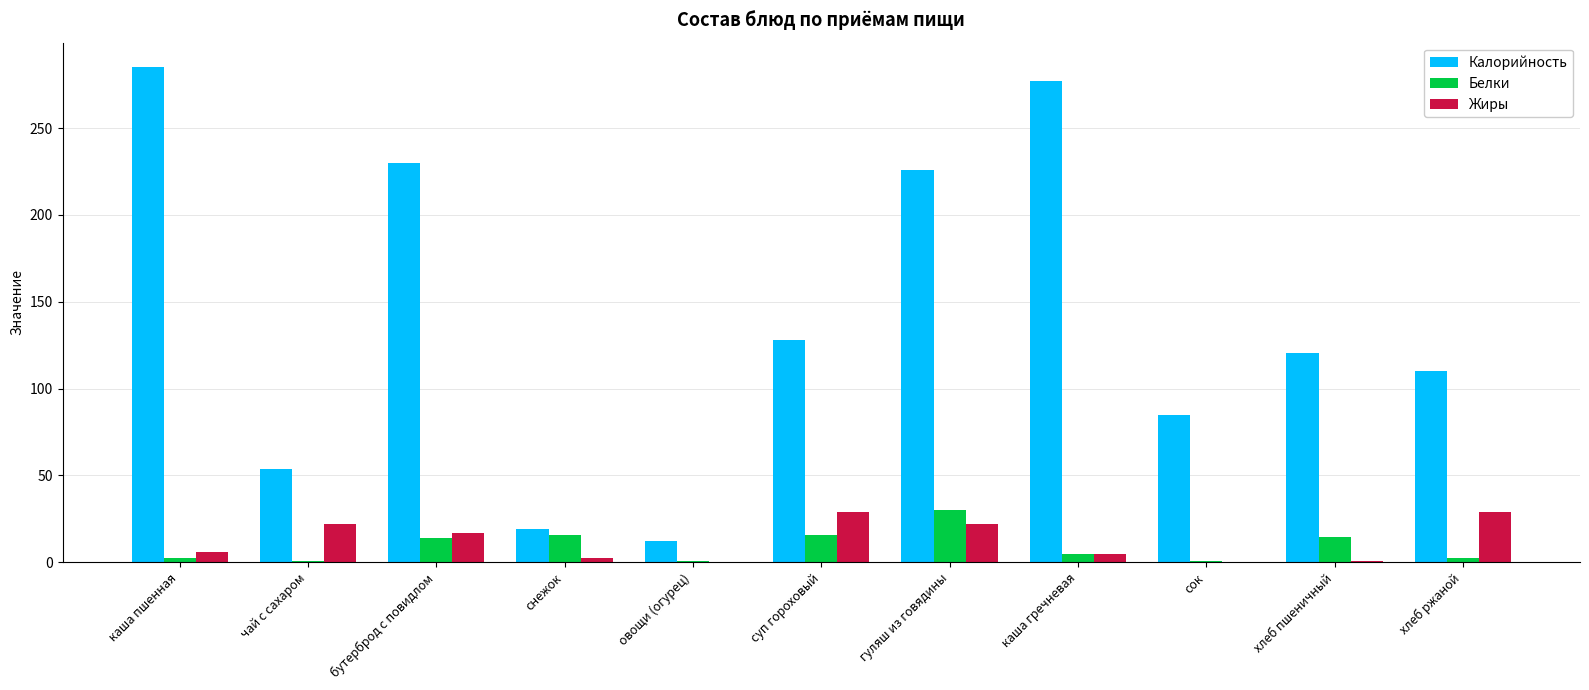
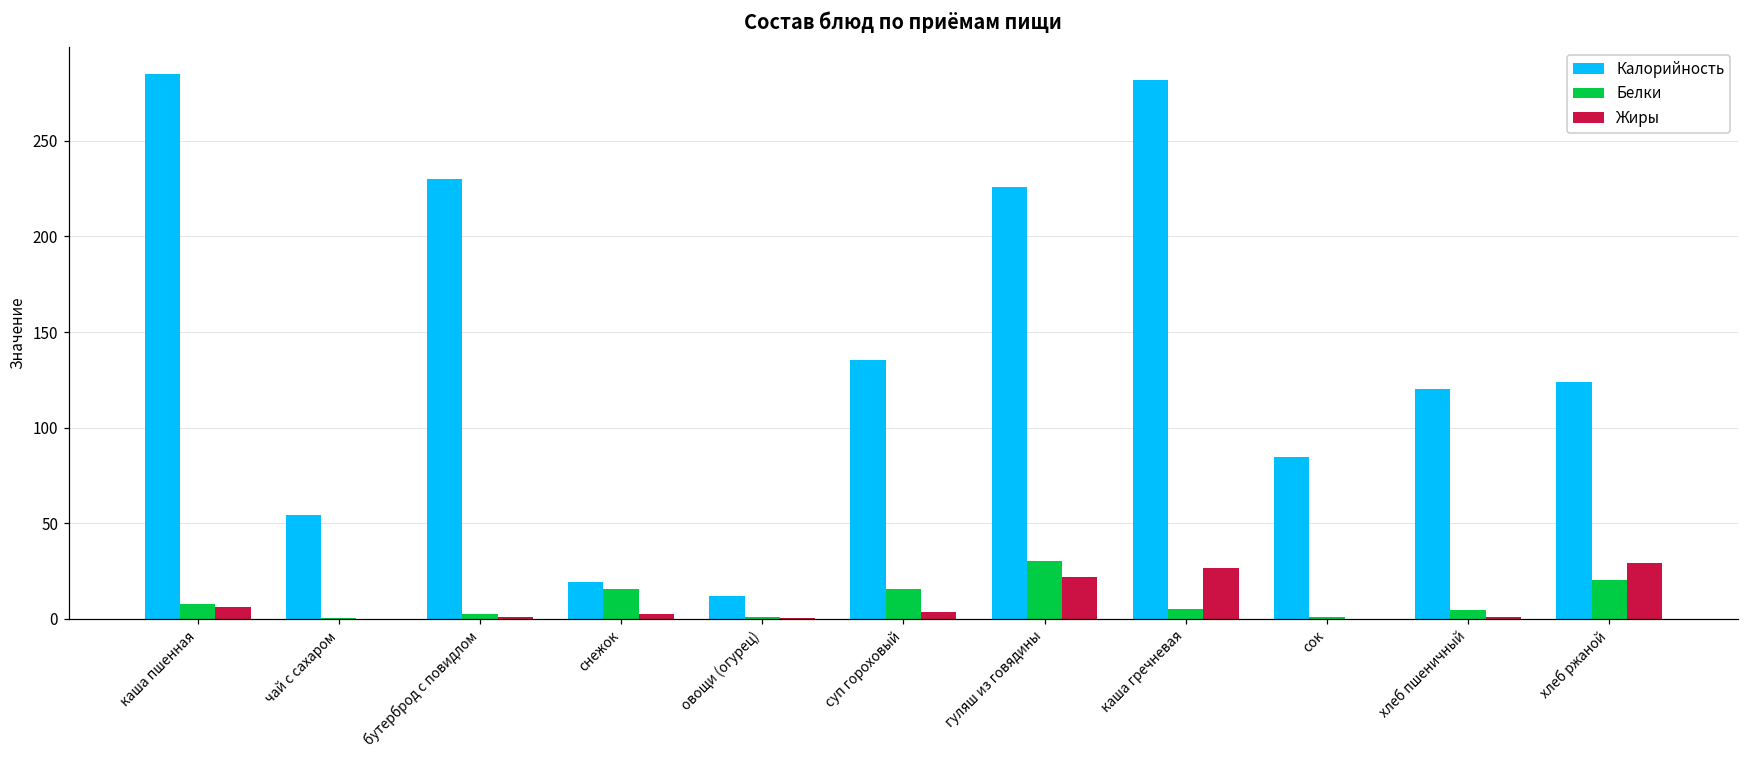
Белки, каша пшенная: 3 -> 8
Жиры, чай с сахаром: 22 -> 0
Белки, бутерброд с повидлом: 14 -> 2
Жиры, бутерброд с повидлом: 17 -> 1
Калорийность, суп гороховый: 128 -> 136
Жиры, суп гороховый: 29 -> 3
Калорийность, каша гречневая: 277 -> 282
Жиры, каша гречневая: 5 -> 27
Белки, хлеб пшеничный: 15 -> 5
Калорийность, хлеб ржаной: 110 -> 124
Белки, хлеб ржаной: 2 -> 20
